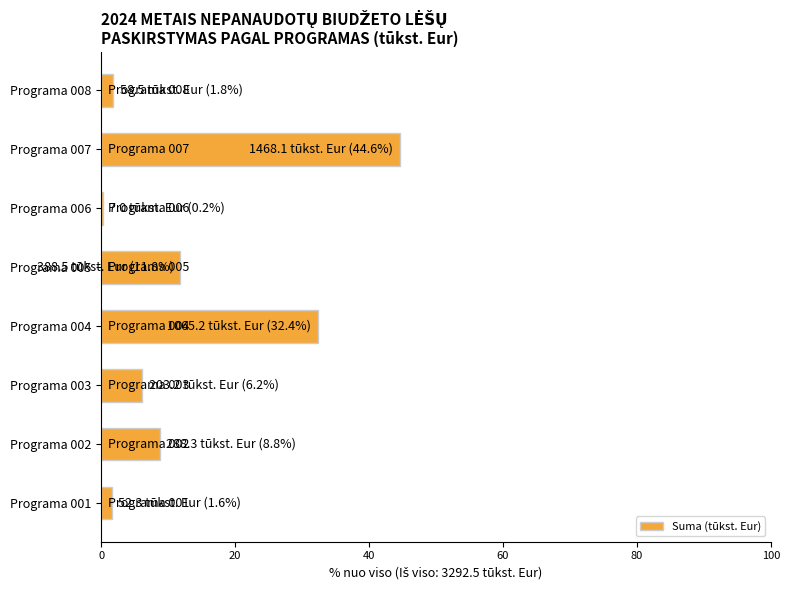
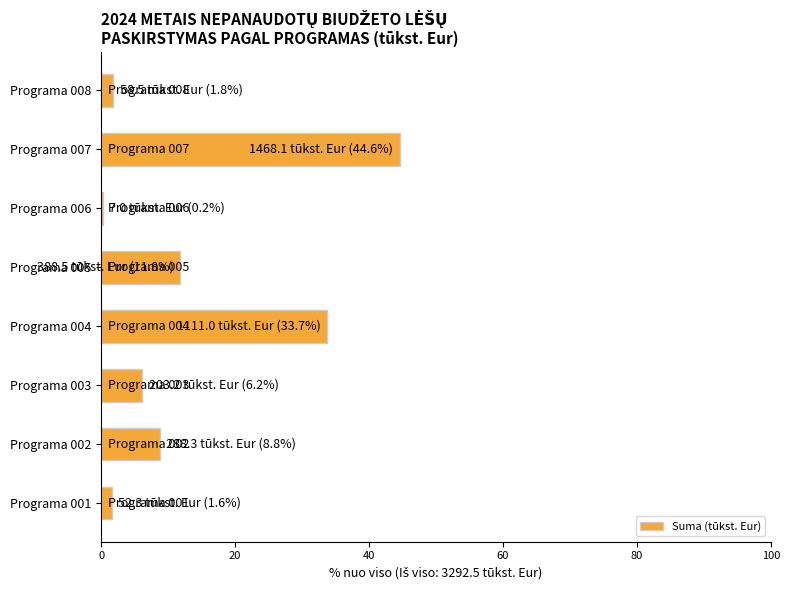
Programa 004: 1065.2 tūkst. Eur (32.4%) -> 1111.0 tūkst. Eur (33.7%)
